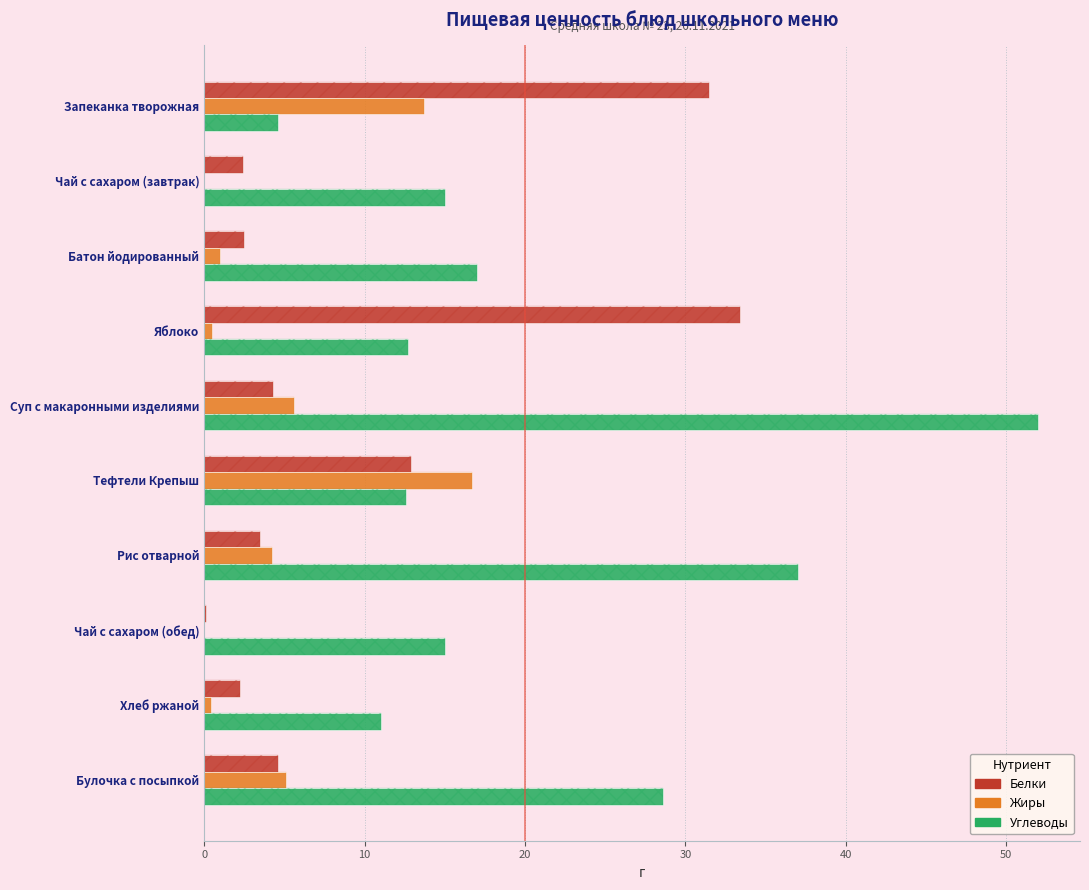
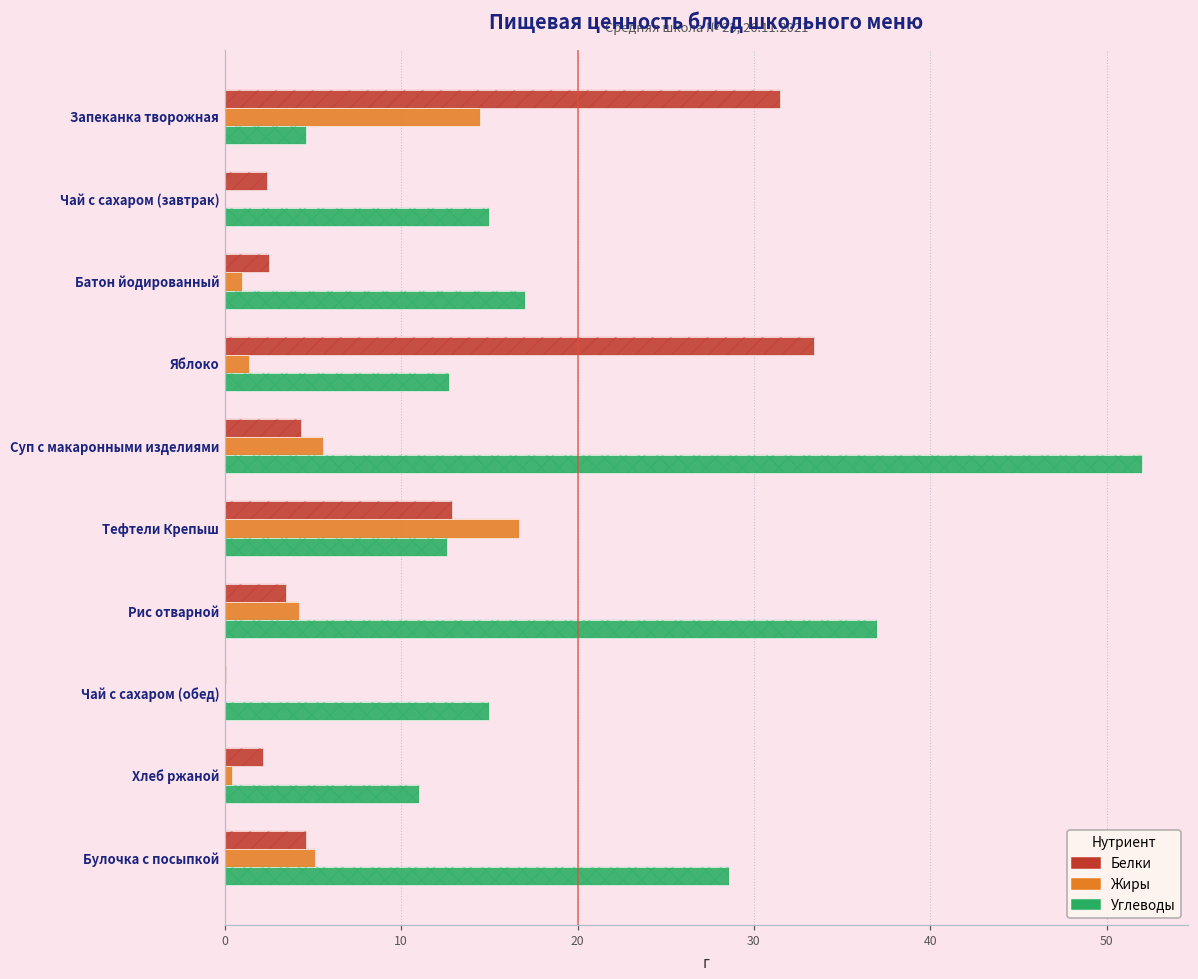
Жиры, Запеканка творожная: 13.7 -> 14.5
Жиры, Яблоко: 0.5 -> 1.4
